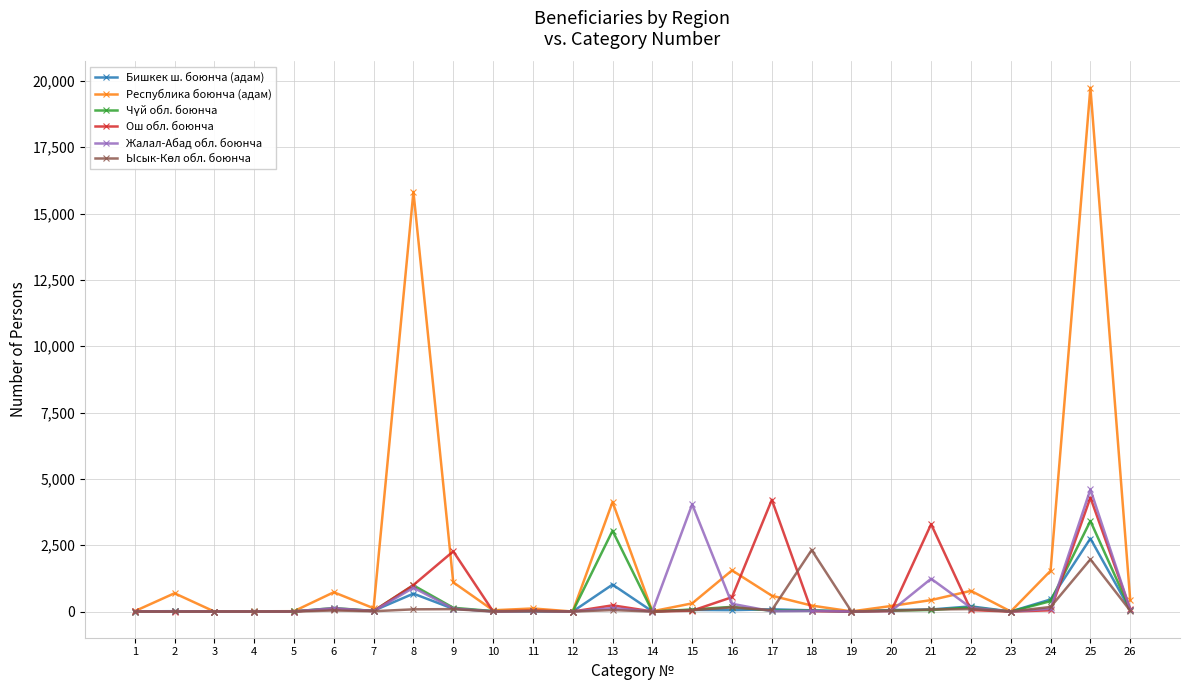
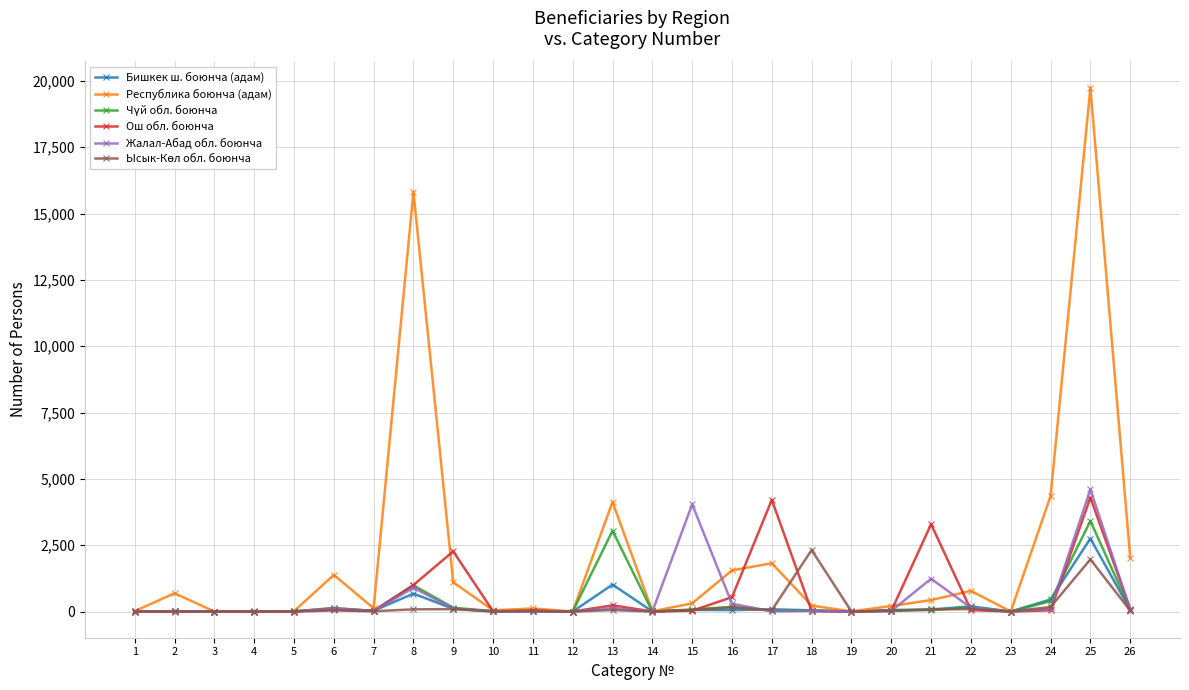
Республика боюнча (адам), 6: 700 -> 1,400
Республика боюнча (адам), 17: 600 -> 1,800
Республика боюнча (адам), 24: 1,500 -> 4,300
Республика боюнча (адам), 26: 400 -> 2,000
